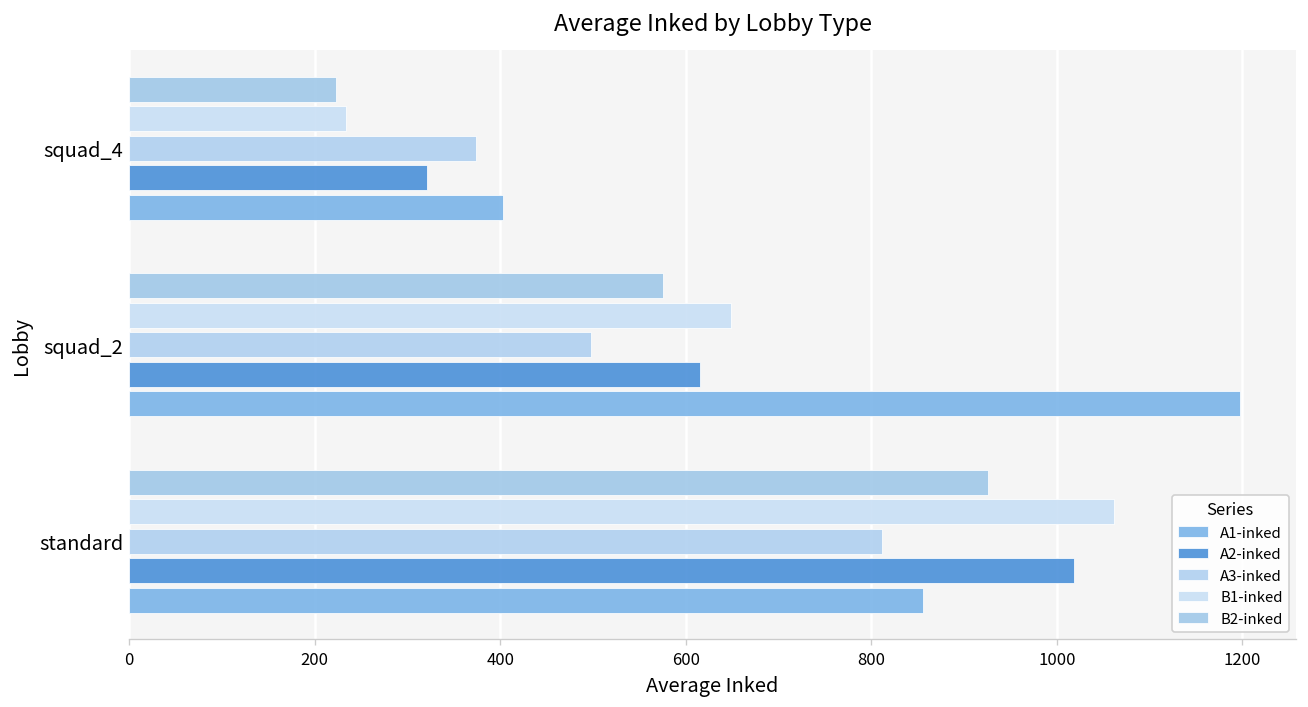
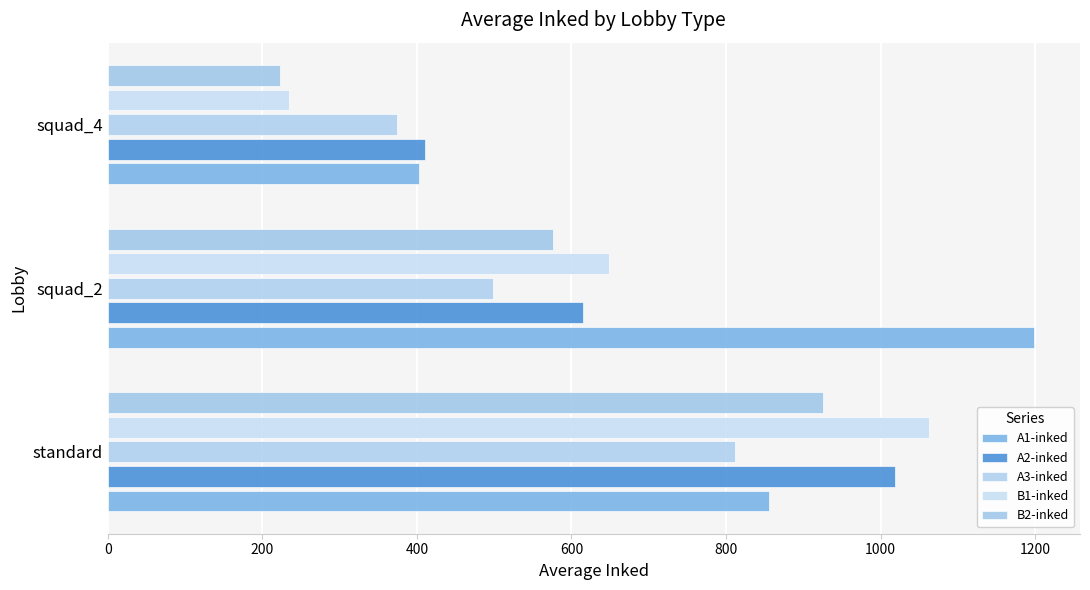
A2-inked, squad_4: 320 -> 410
